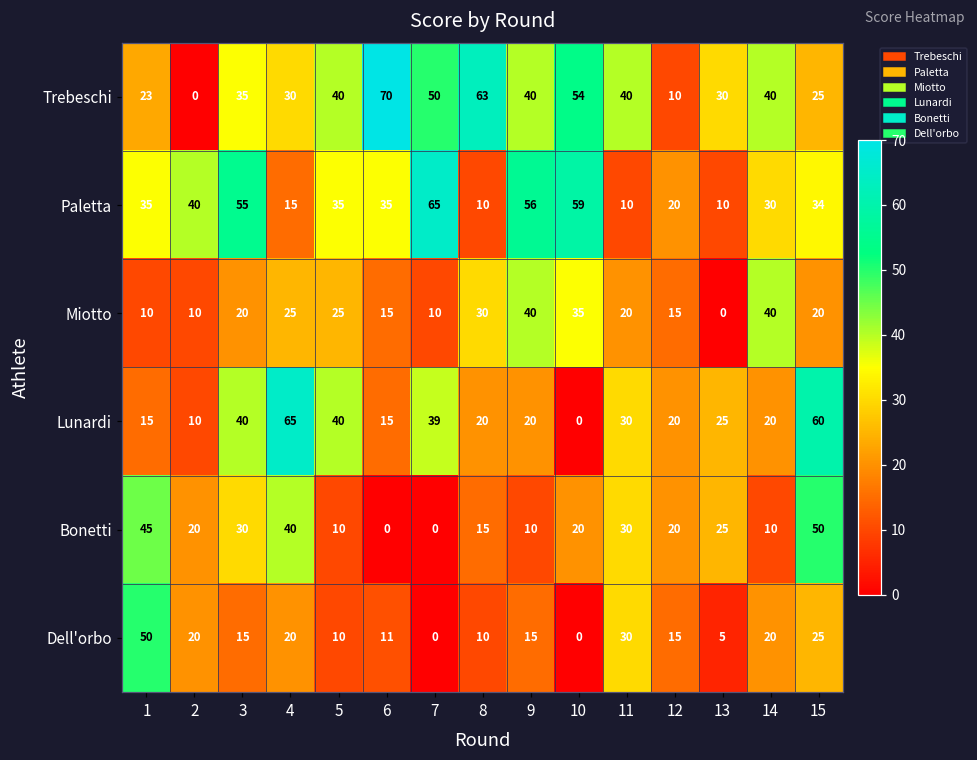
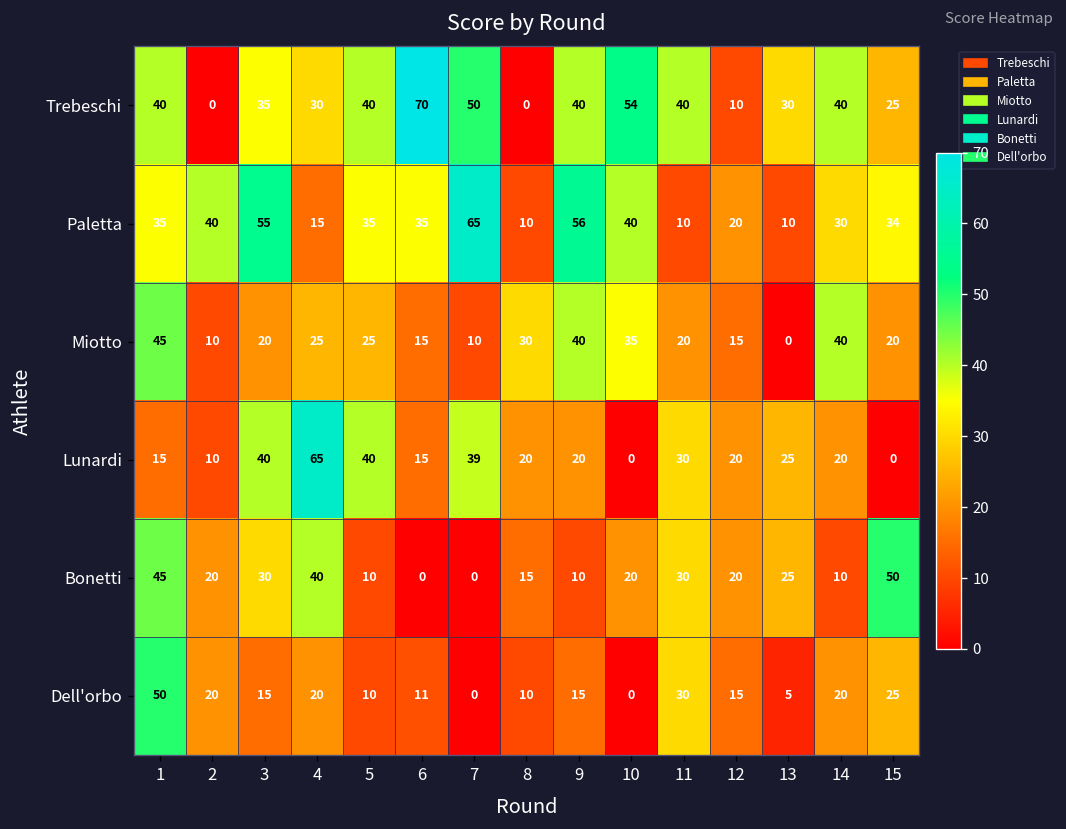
Trebeschi, 1: 23 -> 40
Trebeschi, 8: 63 -> 0
Paletta, 10: 59 -> 40
Miotto, 1: 10 -> 45
Lunardi, 15: 60 -> 0
